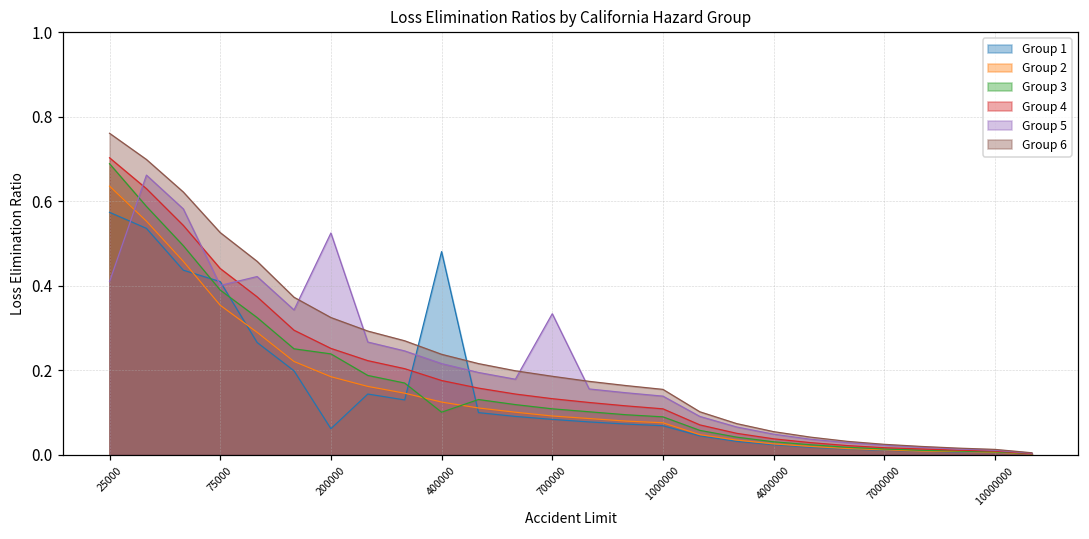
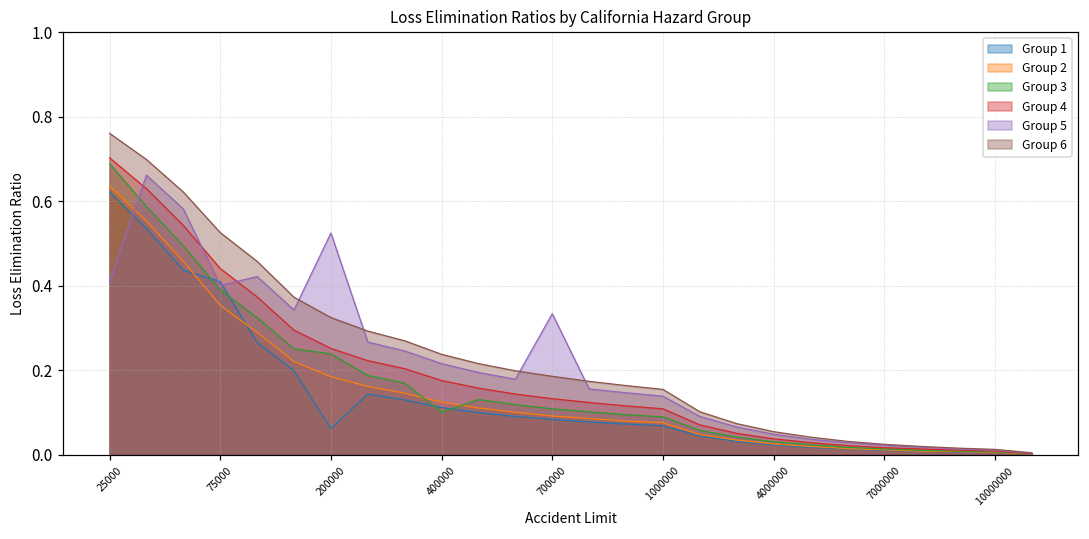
Group 1, 25000: 0.57 -> 0.62
Group 1, 400000: 0.48 -> 0.11
